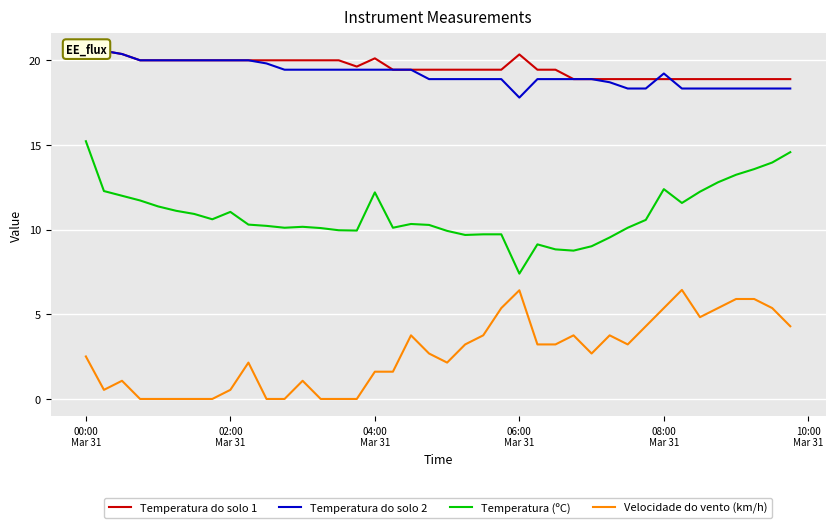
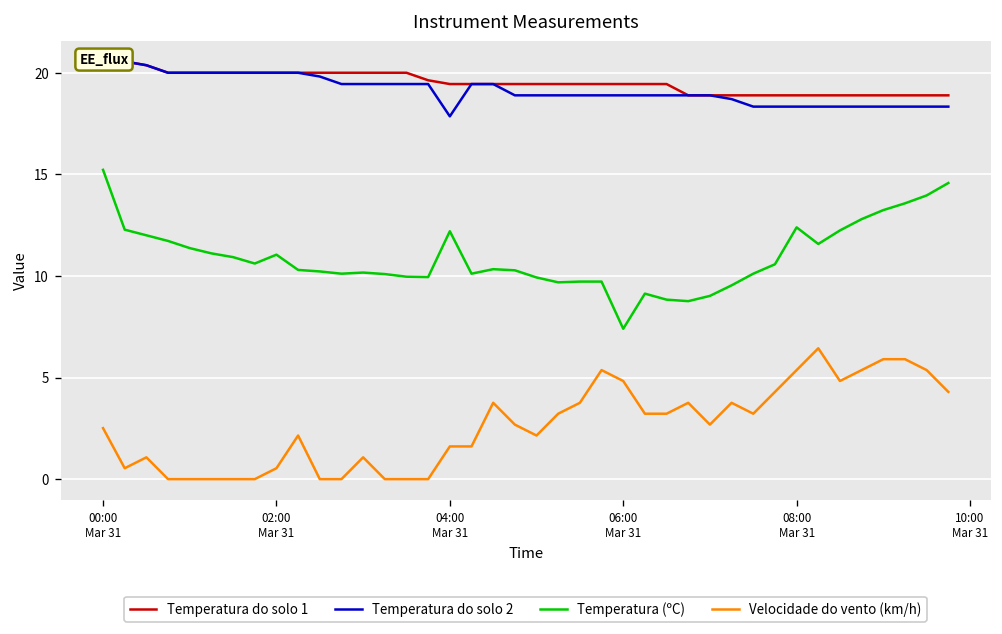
Temperatura do solo 1, 04:00 Mar 31: 20.1 -> 19.4
Temperatura do solo 2, 04:00 Mar 31: 19.4 -> 17.9
Temperatura do solo 1, 06:00 Mar 31: 20.3 -> 19.4
Temperatura do solo 2, 06:00 Mar 31: 17.8 -> 18.9
Velocidade do vento (km/h), 06:00 Mar 31: 6.4 -> 4.8
Temperatura do solo 2, 08:00 Mar 31: 19.2 -> 18.3
